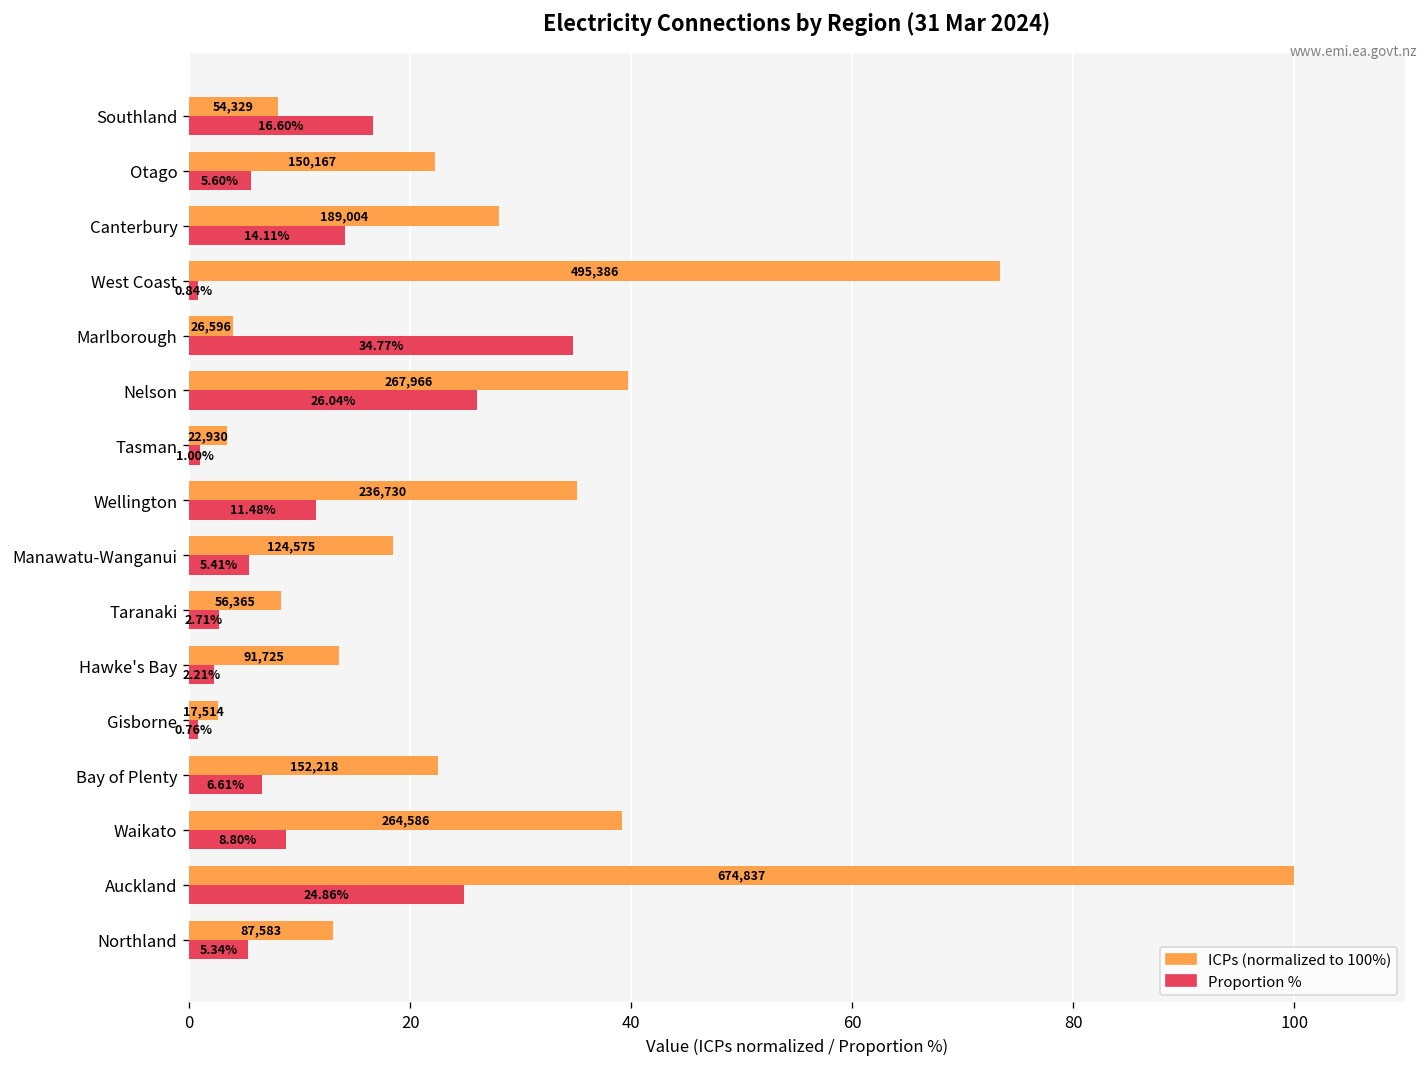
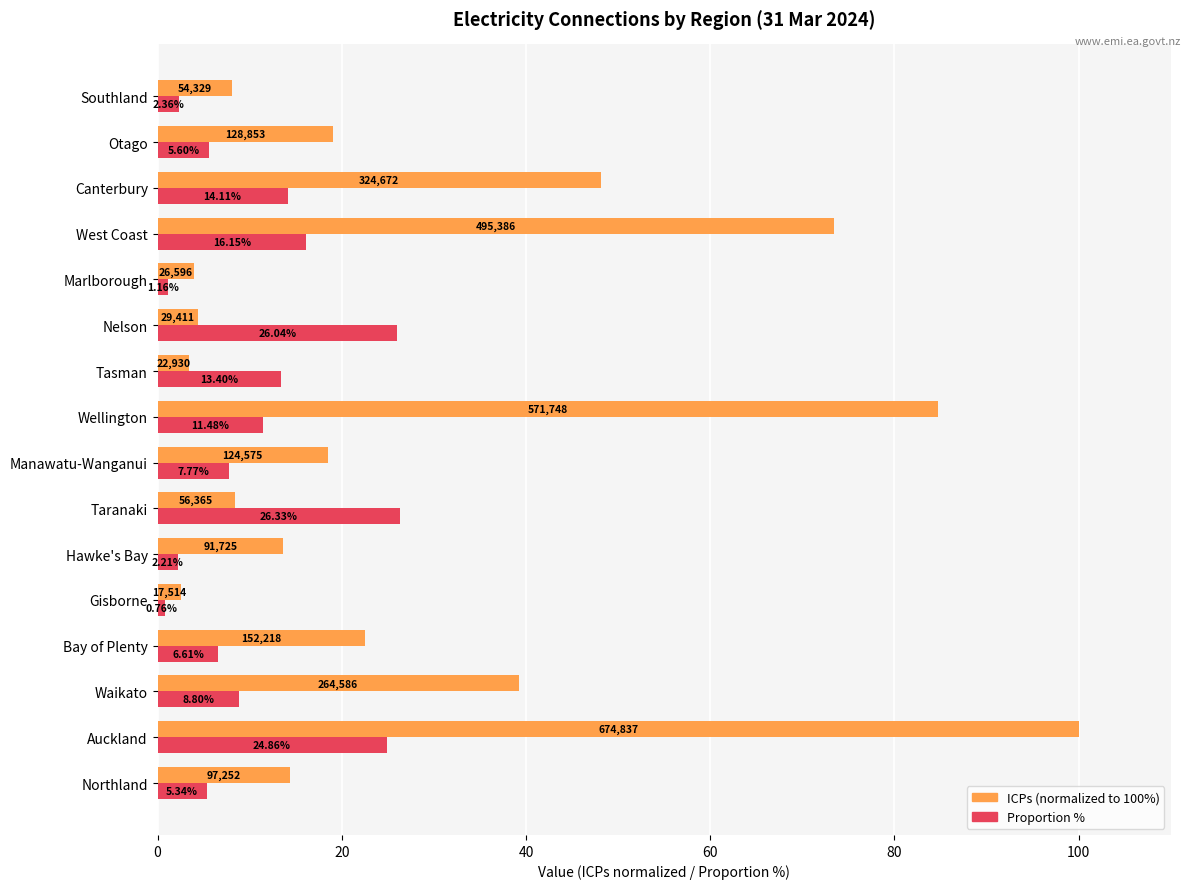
Proportion %, Southland: 16.60% -> 2.36%
ICPs (normalized to 100%), Otago: 150,167 -> 128,853
ICPs (normalized to 100%), Canterbury: 189,004 -> 324,672
Proportion %, West Coast: 0.84% -> 16.15%
Proportion %, Marlborough: 34.77% -> 1.16%
ICPs (normalized to 100%), Nelson: 267,966 -> 29,411
Proportion %, Tasman: 1.00% -> 13.40%
ICPs (normalized to 100%), Wellington: 236,730 -> 571,748
Proportion %, Manawatu-Wanganui: 5.41% -> 7.77%
Proportion %, Taranaki: 2.71% -> 26.33%
ICPs (normalized to 100%), Northland: 87,583 -> 97,252
